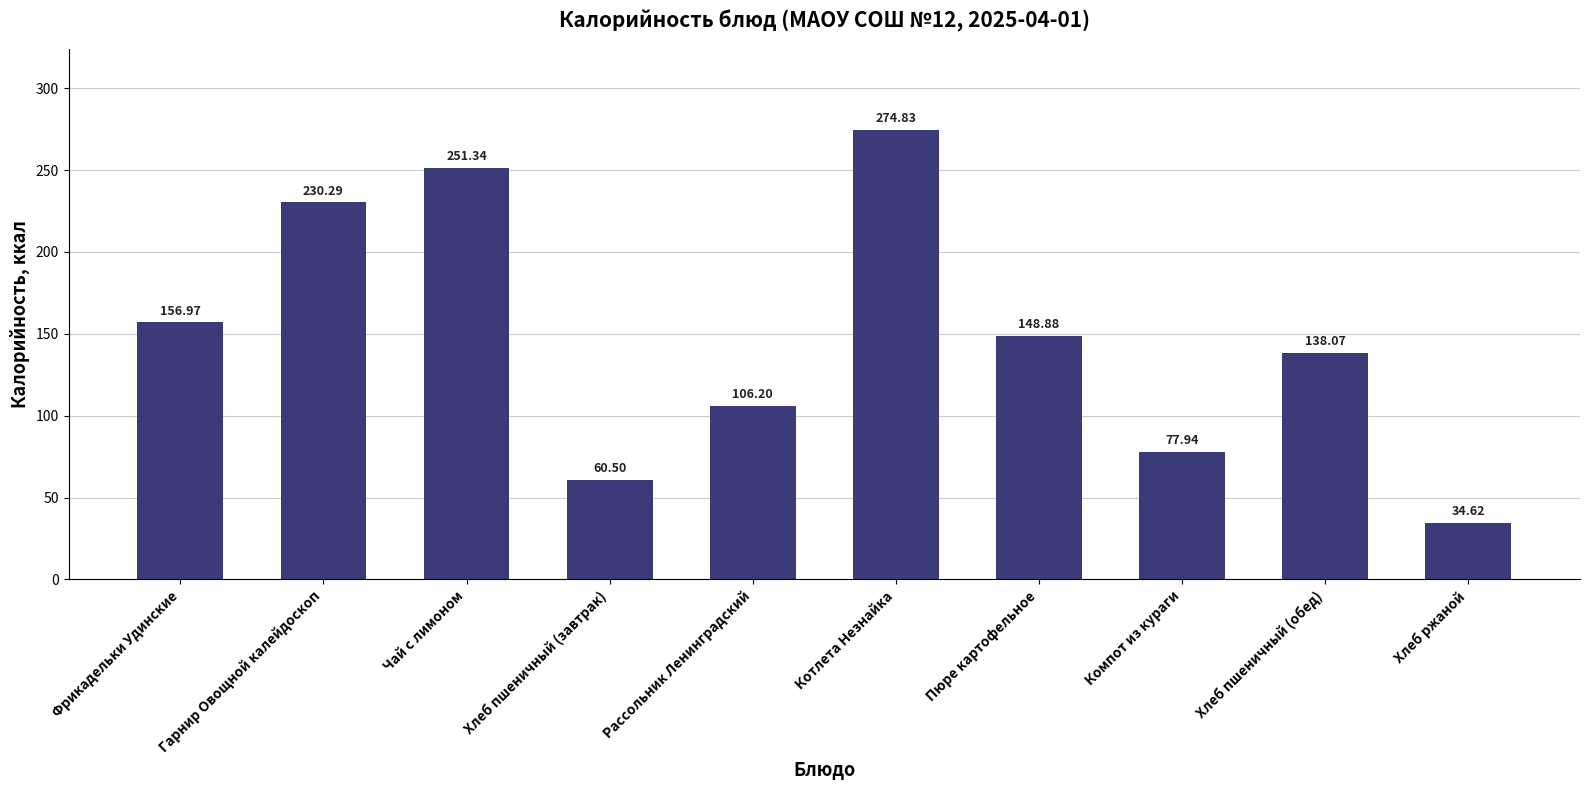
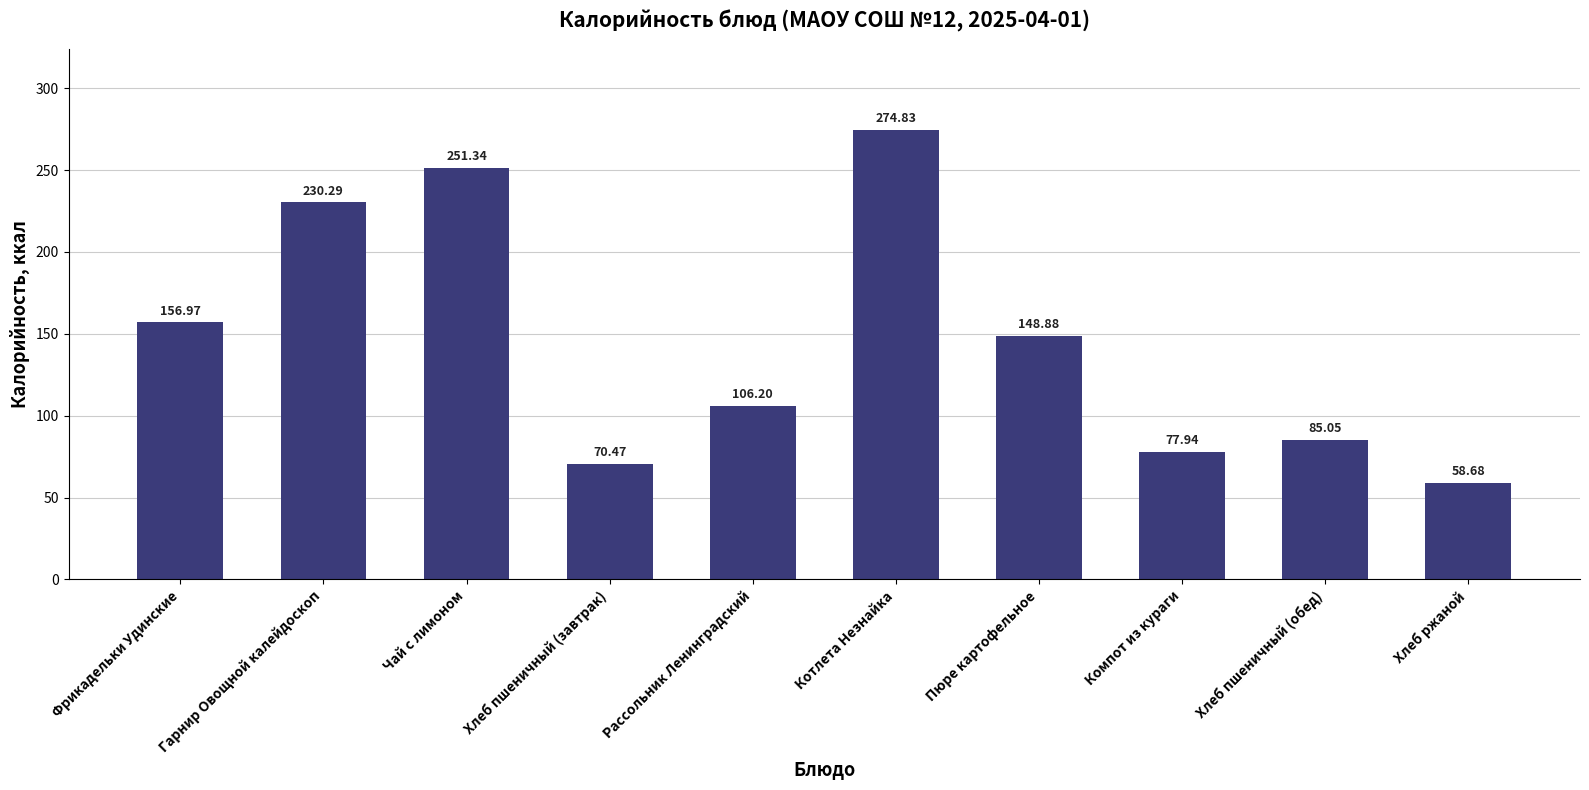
Хлеб пшеничный (завтрак): 60.50 -> 70.47
Хлеб пшеничный (обед): 138.07 -> 85.05
Хлеб ржаной: 34.62 -> 58.68
